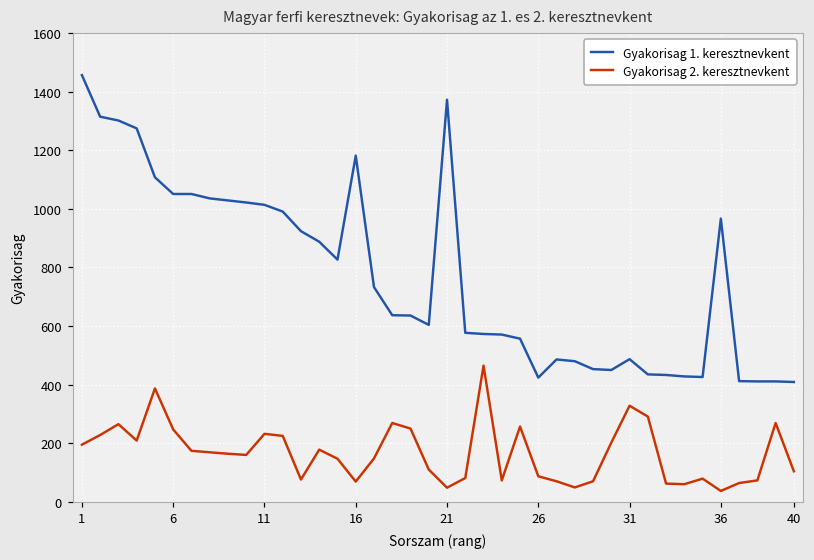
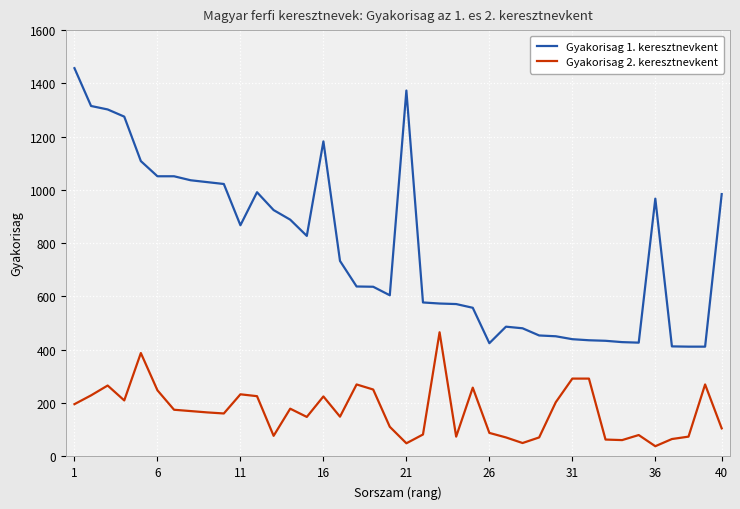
Gyakorisag 1. keresztnevkent, 11: 1010 -> 870
Gyakorisag 2. keresztnevkent, 16: 70 -> 220
Gyakorisag 1. keresztnevkent, 31: 490 -> 440
Gyakorisag 2. keresztnevkent, 31: 330 -> 290
Gyakorisag 1. keresztnevkent, 40: 410 -> 980
